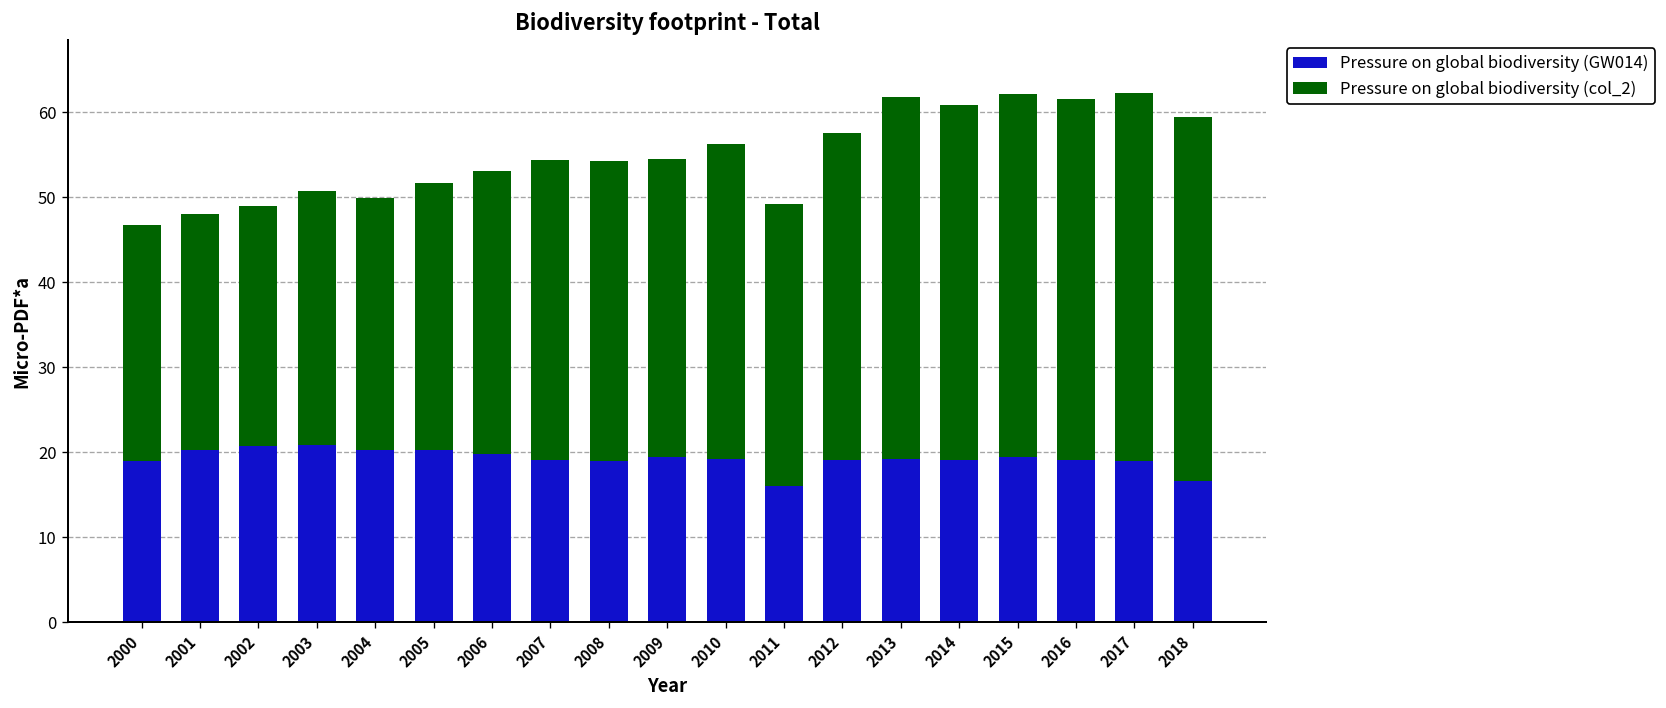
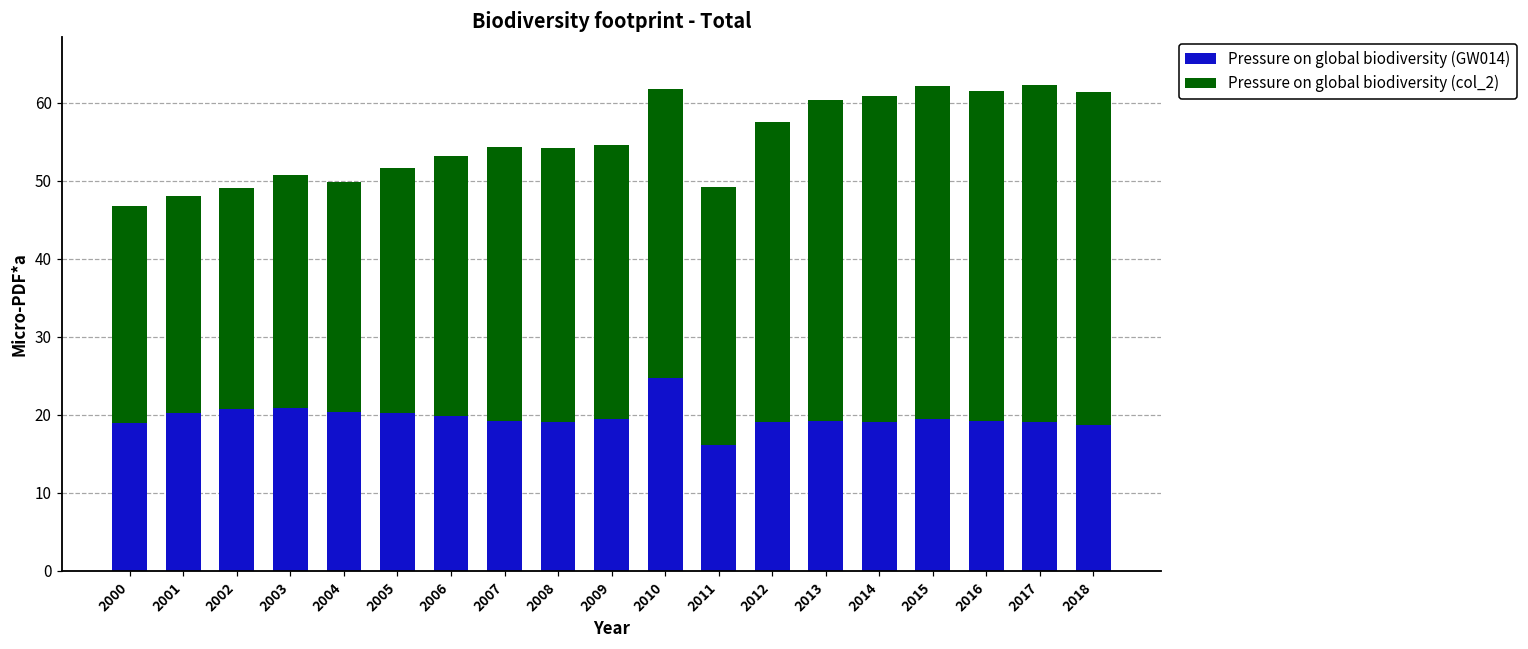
Pressure on global biodiversity (GW014), 2010: 19 -> 25
Pressure on global biodiversity (col_2), 2013: 43 -> 41
Pressure on global biodiversity (GW014), 2018: 17 -> 19
